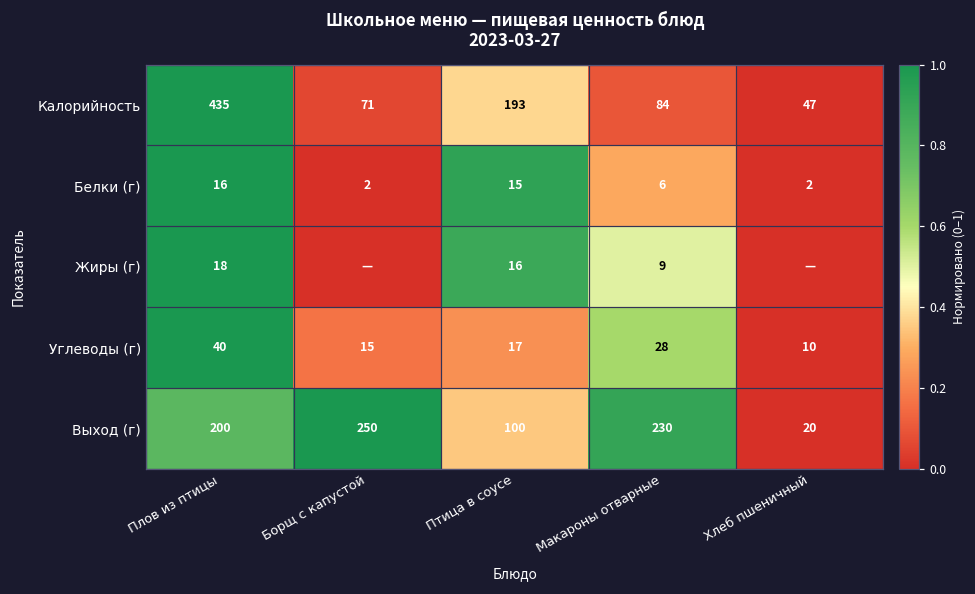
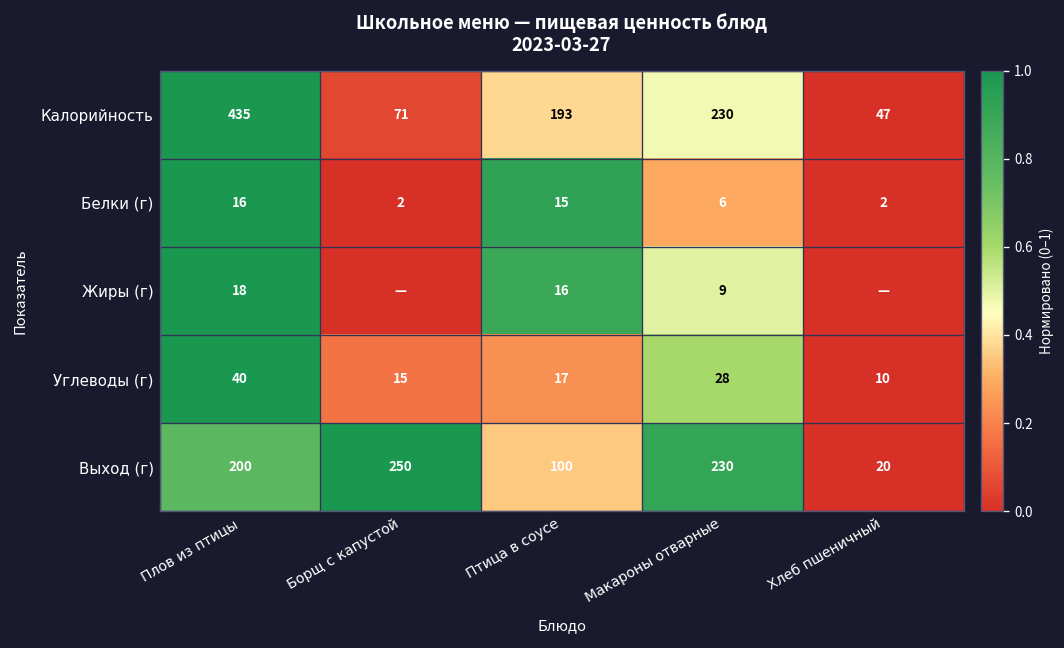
Калорийность, Макароны отварные: 84 -> 230
